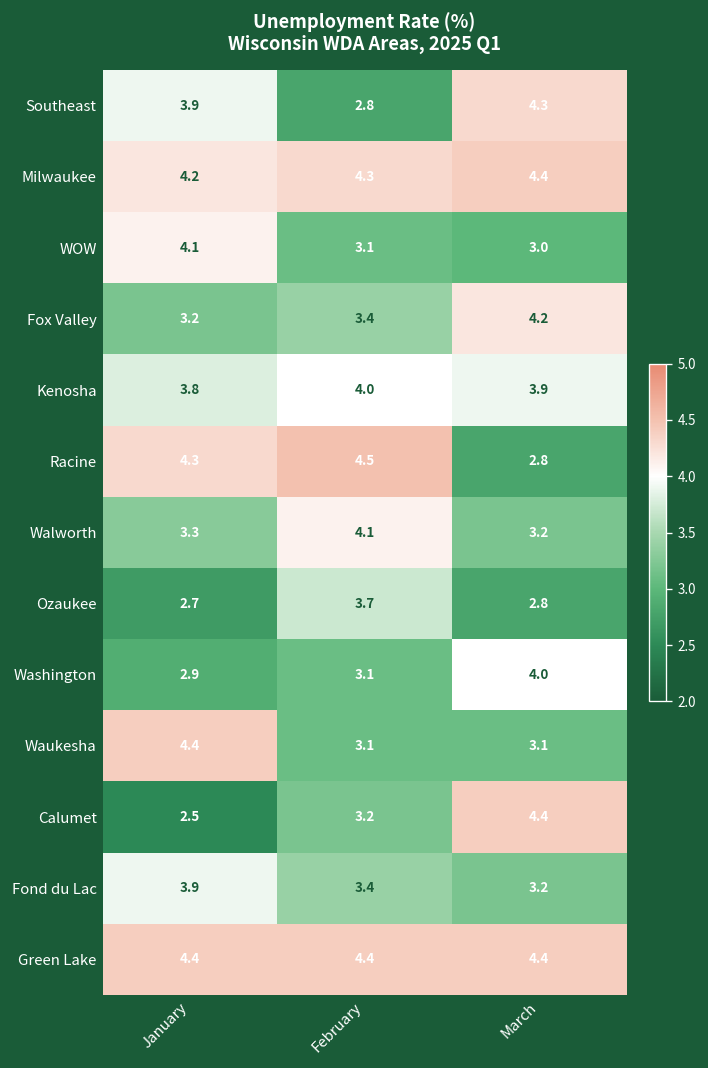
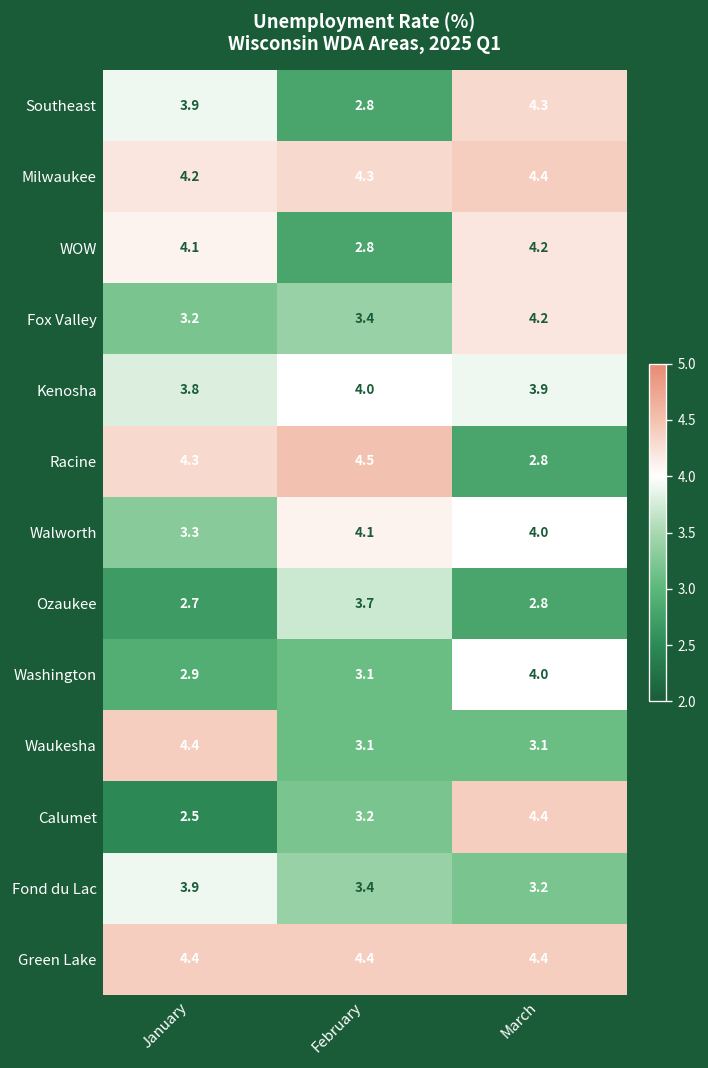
WOW, February: 3.1 -> 2.8
WOW, March: 3.0 -> 4.2
Walworth, March: 3.2 -> 4.0
